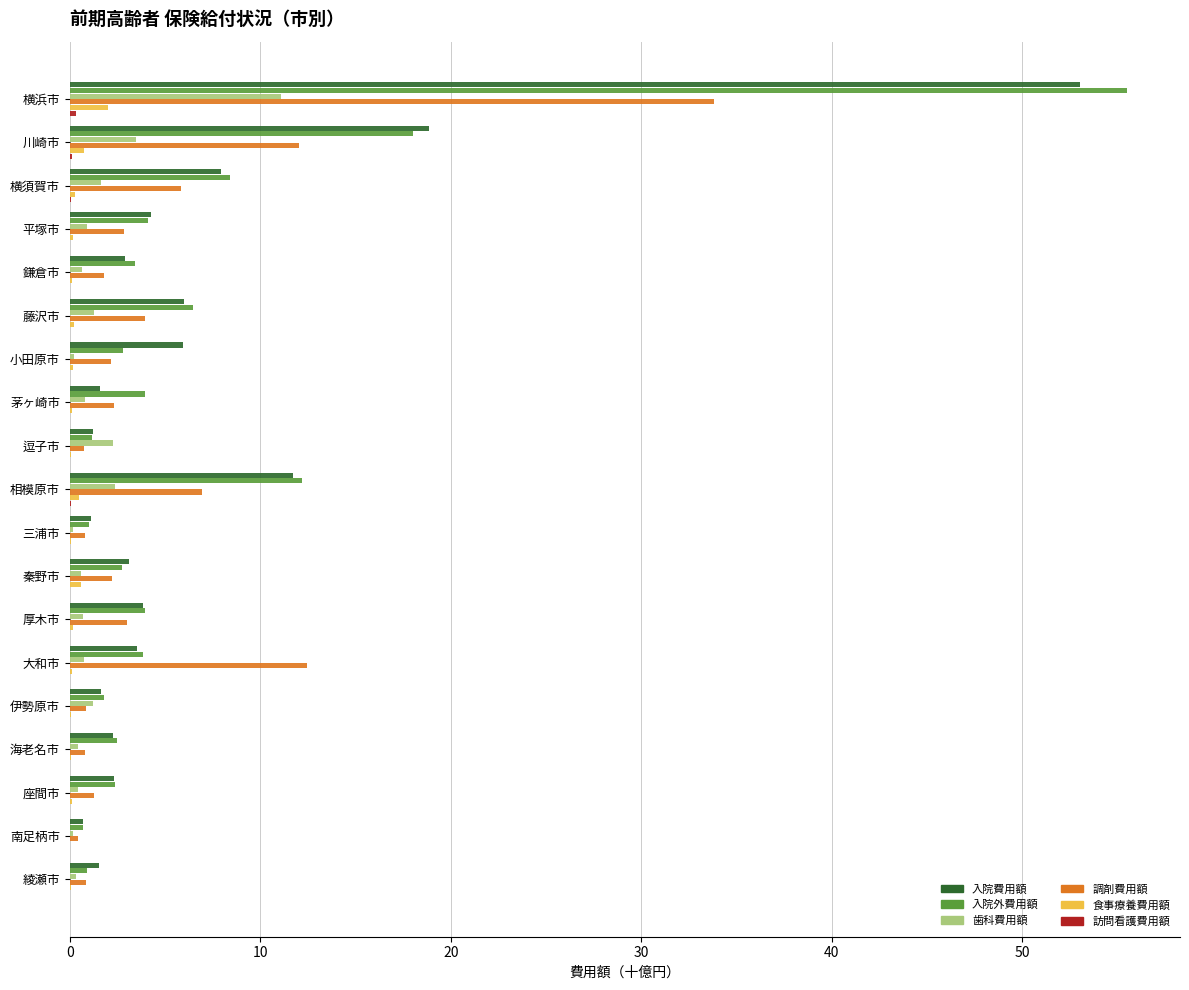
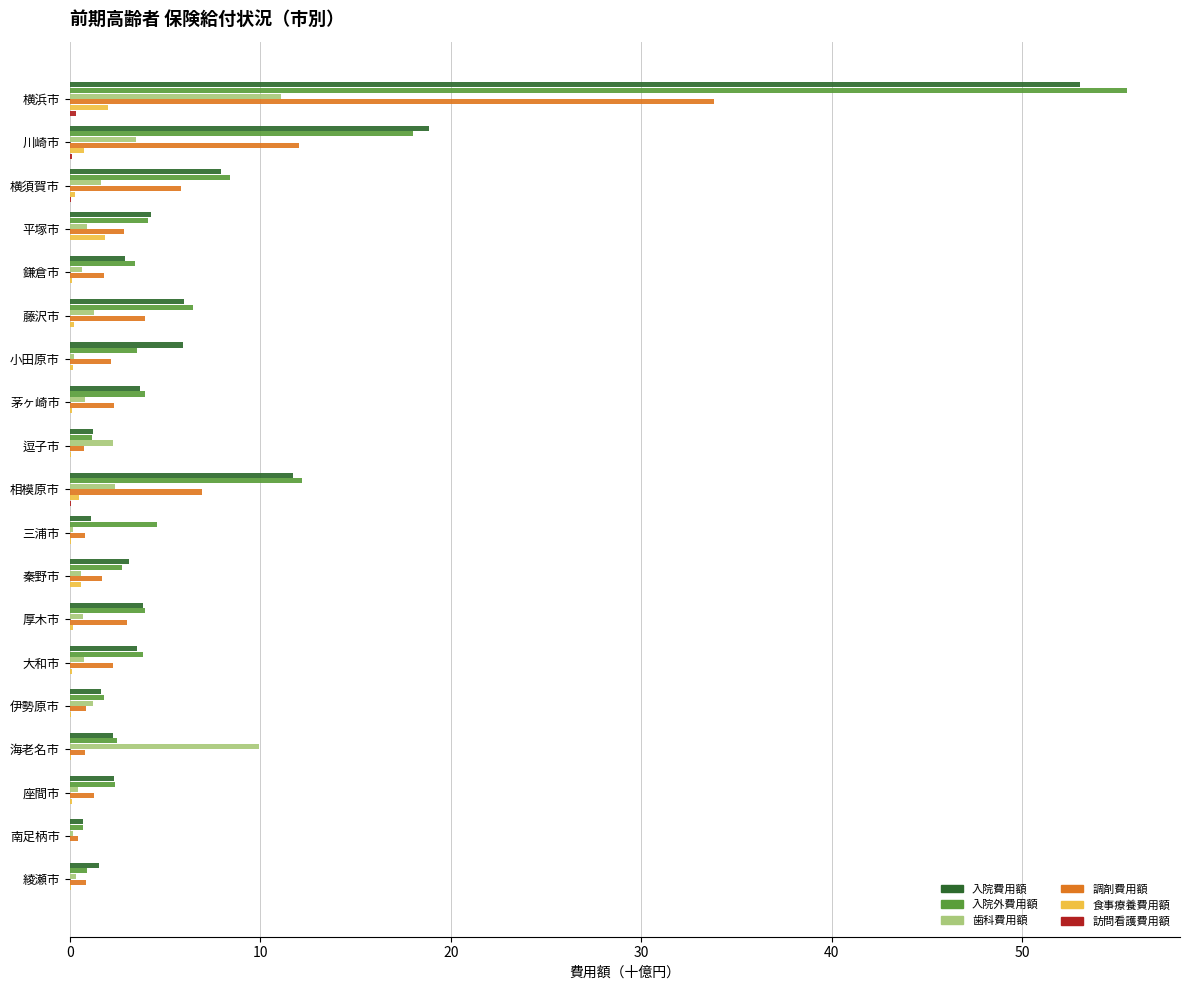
食事療養費用額, 平塚市: 0.2 -> 1.9
入院外費用額, 小田原市: 2.8 -> 3.5
入院費用額, 茅ヶ崎市: 1.6 -> 3.7
入院外費用額, 三浦市: 1.0 -> 4.6
調剤費用額, 秦野市: 2.2 -> 1.7
調剤費用額, 大和市: 12.5 -> 2.3
歯科費用額, 海老名市: 0.4 -> 9.9
